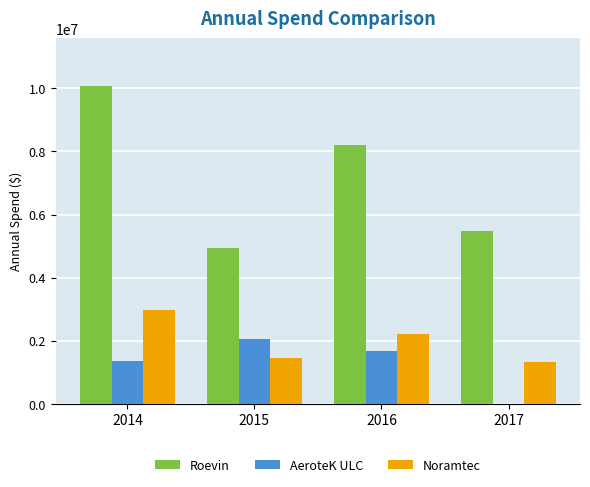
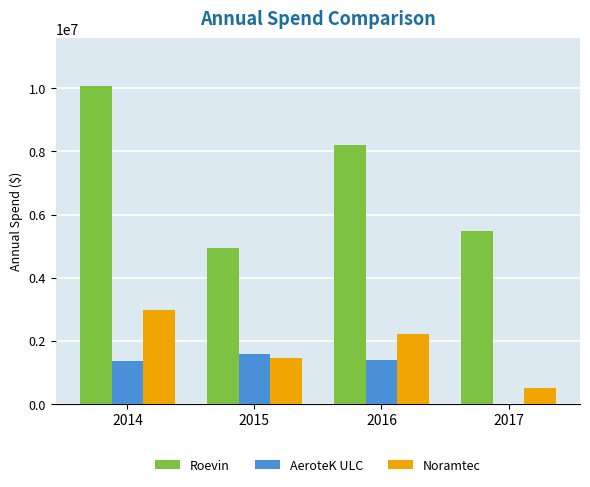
AeroteK ULC, 2015: 2100000 -> 1600000
AeroteK ULC, 2016: 1700000 -> 1400000
Noramtec, 2017: 1300000 -> 500000
